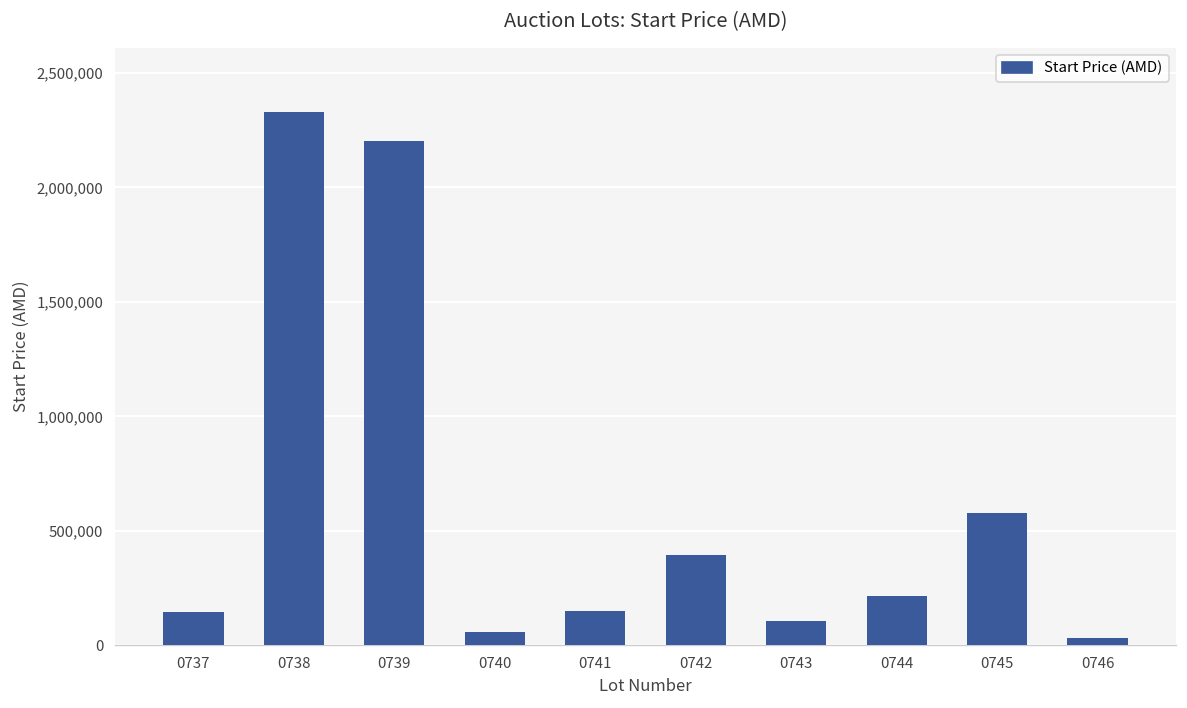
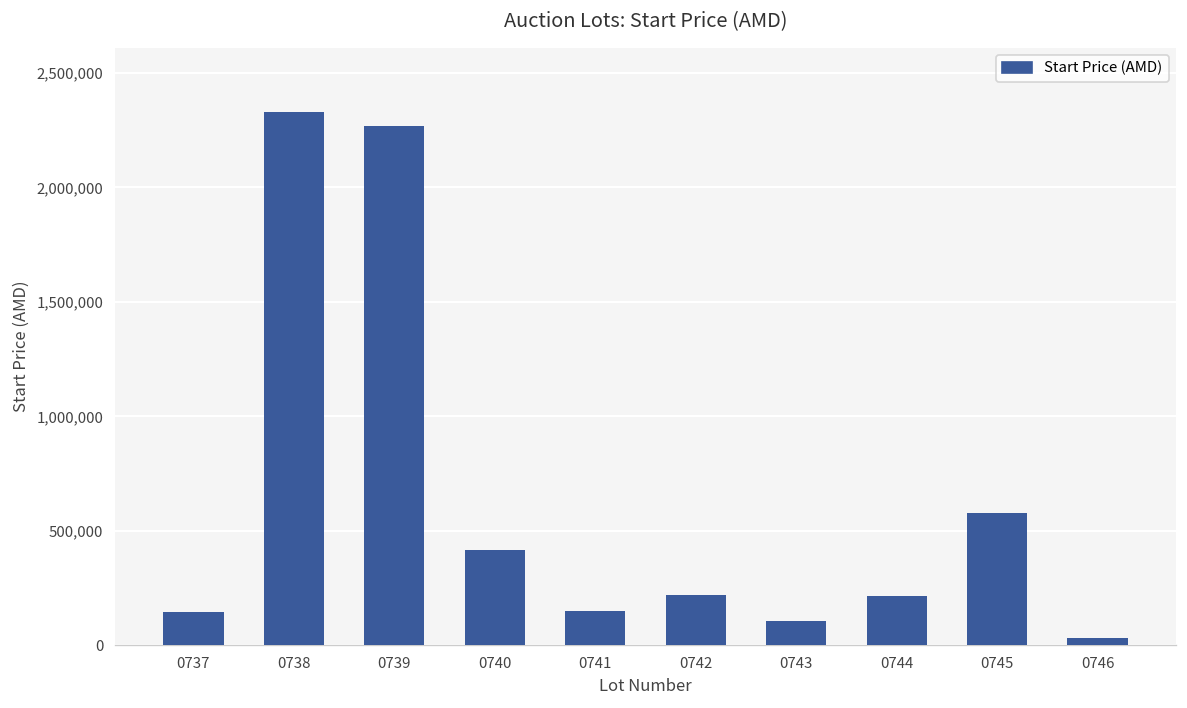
0739: 2,200,000 -> 2,270,000
0740: 60,000 -> 420,000
0742: 390,000 -> 220,000
